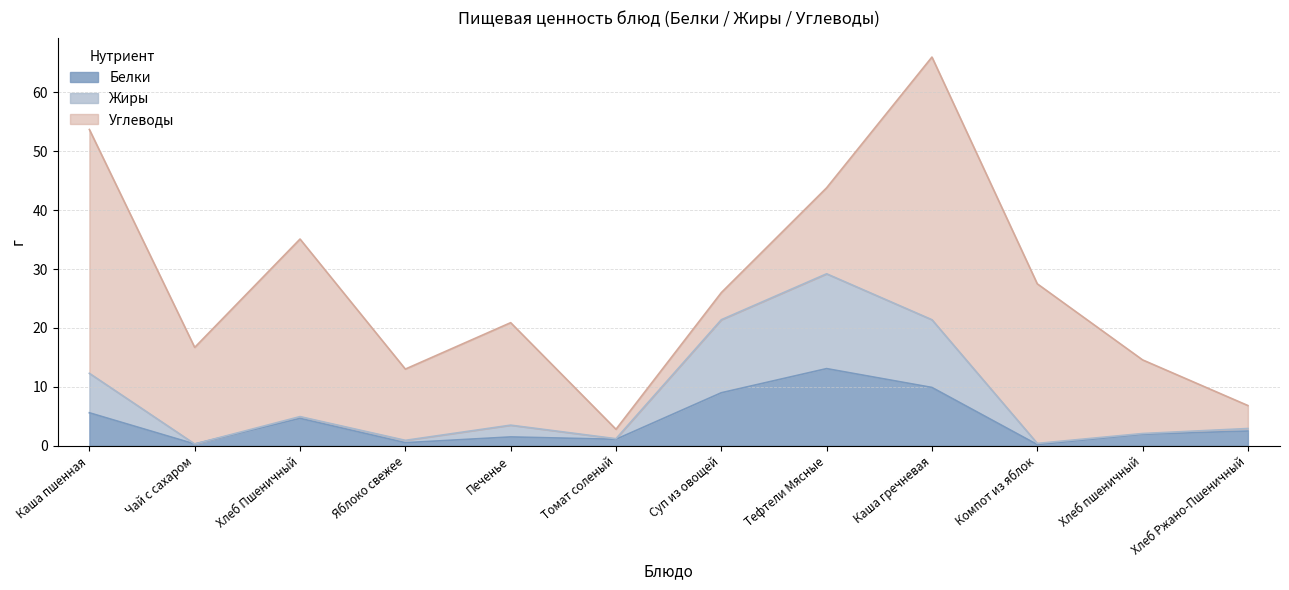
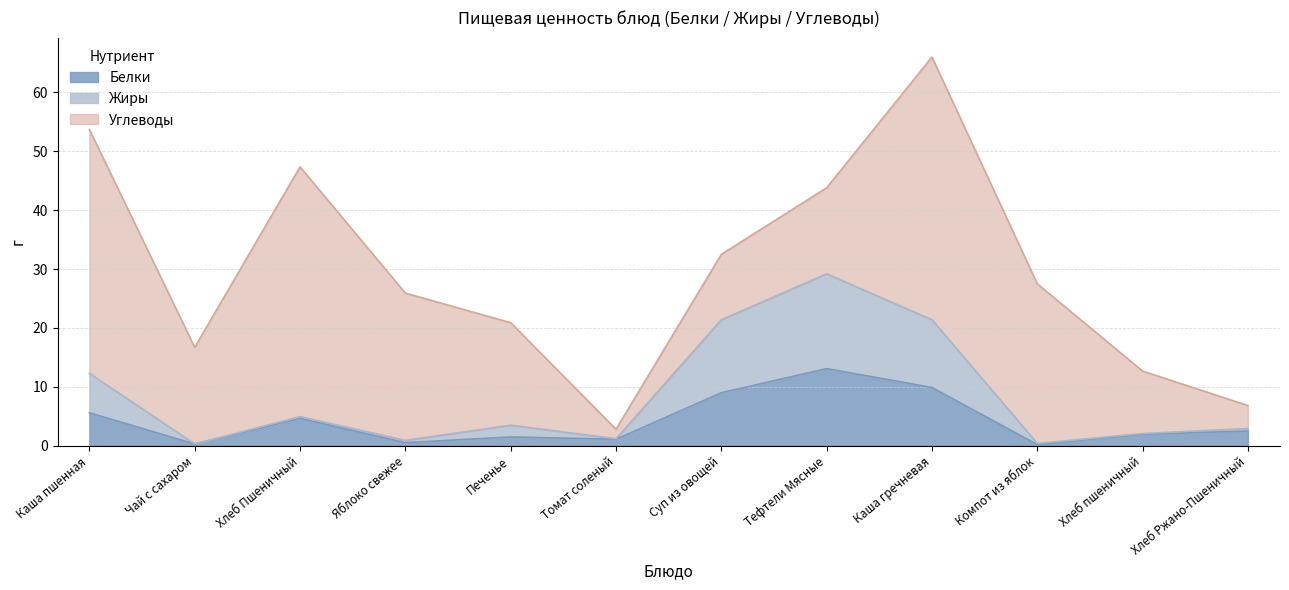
Углеводы, Хлеб Пшеничный: 30 -> 42
Углеводы, Яблоко свежее: 12 -> 25
Углеводы, Суп из овощей: 5 -> 11
Углеводы, Хлеб пшеничный: 13 -> 11
